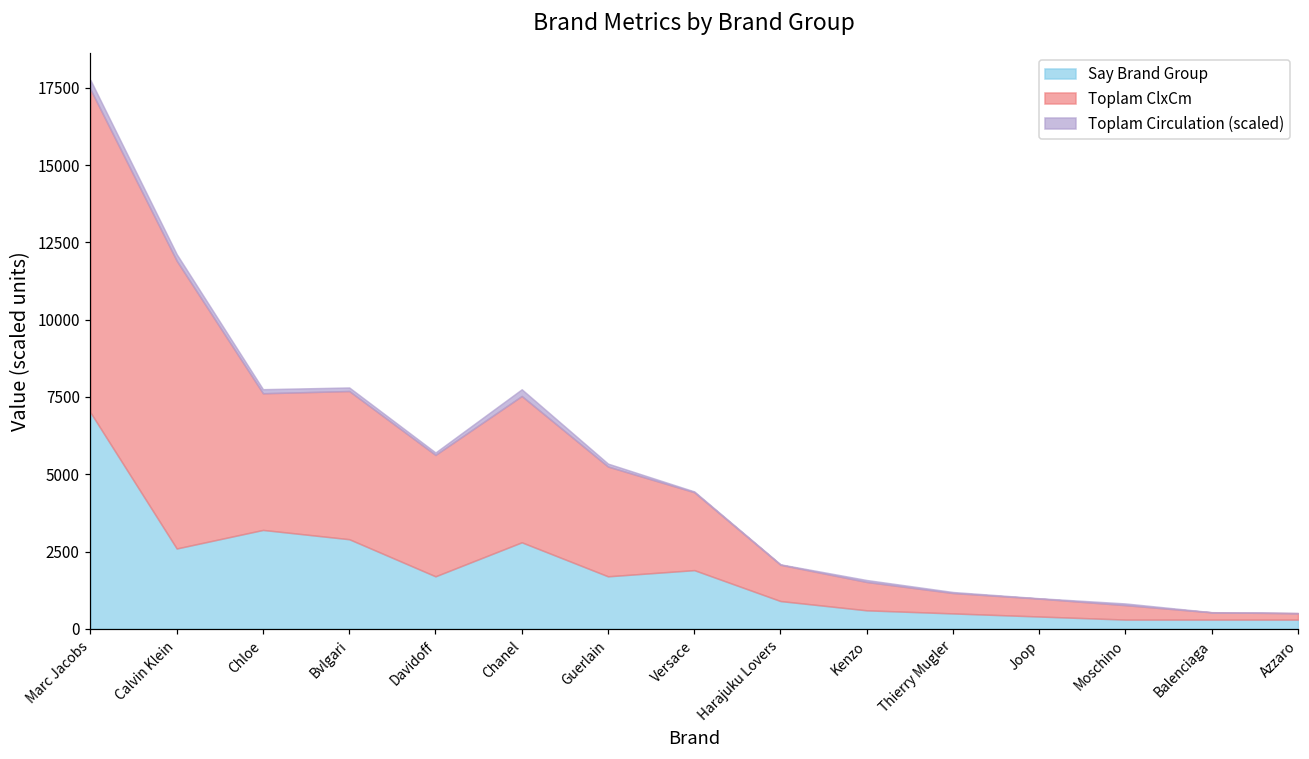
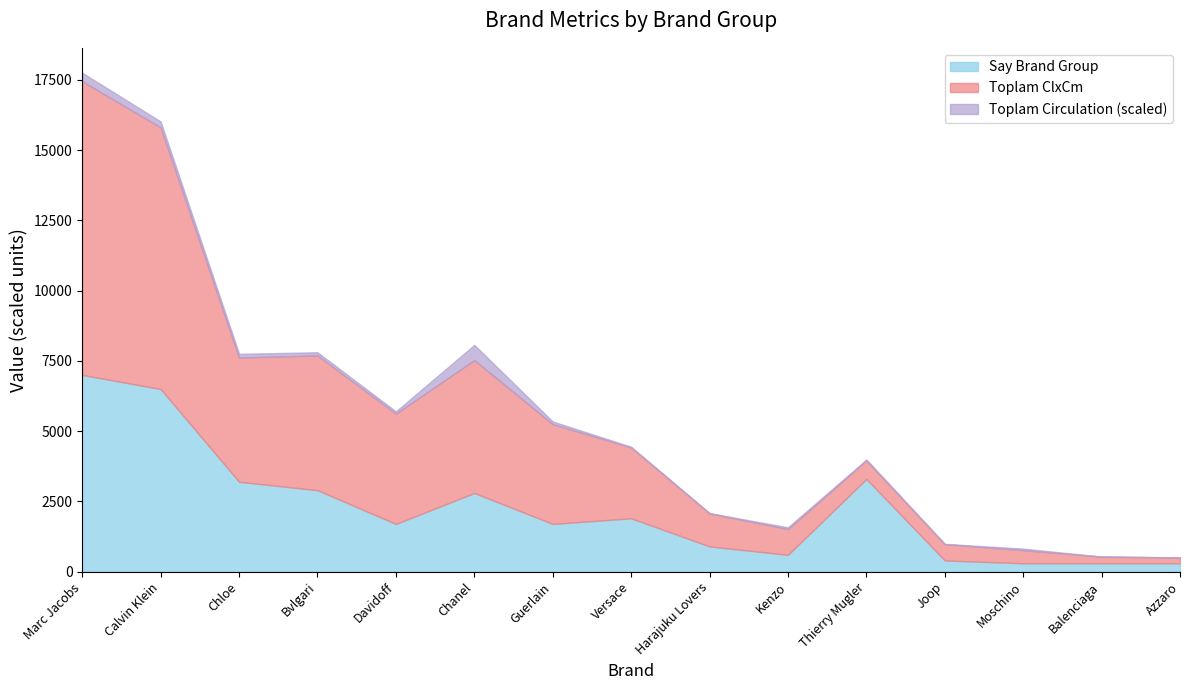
Say Brand Group, Calvin Klein: 2600 -> 6500
Toplam Circulation (scaled), Chanel: 200 -> 500
Say Brand Group, Thierry Mugler: 500 -> 3300
